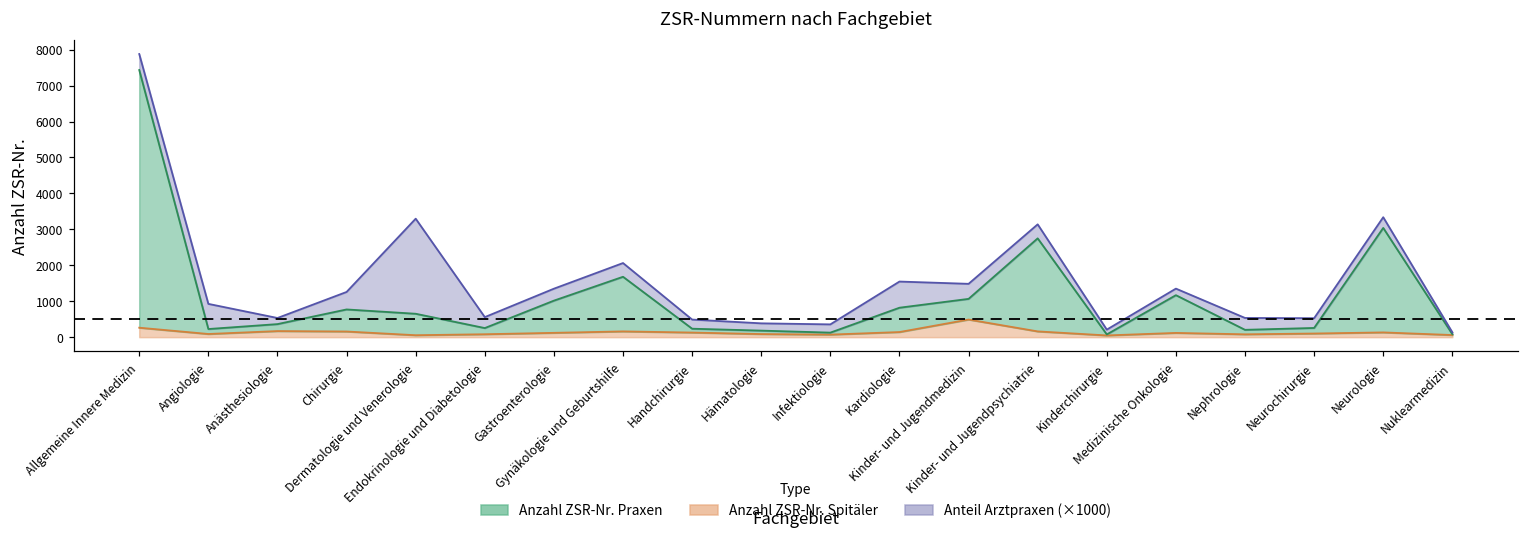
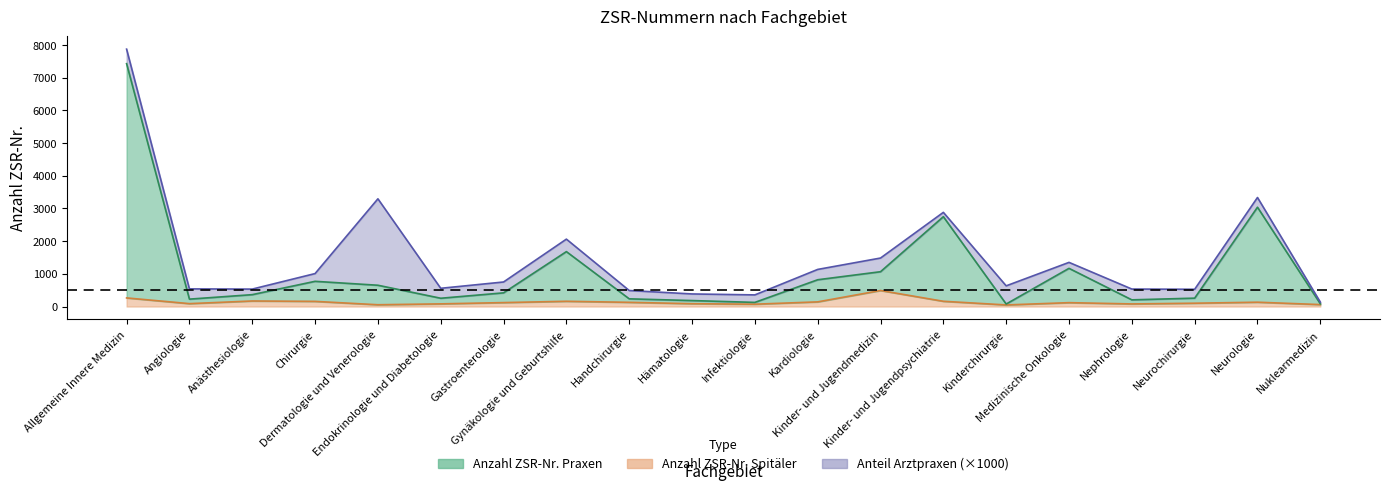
Anteil Arztpraxen (×1000), Angiologie: 700 -> 300
Anteil Arztpraxen (×1000), Chirurgie: 500 -> 200
Anzahl ZSR-Nr. Praxen, Gastroenterologie: 900 -> 300
Anteil Arztpraxen (×1000), Kardiologie: 700 -> 300
Anteil Arztpraxen (×1000), Kinder- und Jugendpsychiatrie: 400 -> 100
Anteil Arztpraxen (×1000), Kinderchirurgie: 100 -> 600
